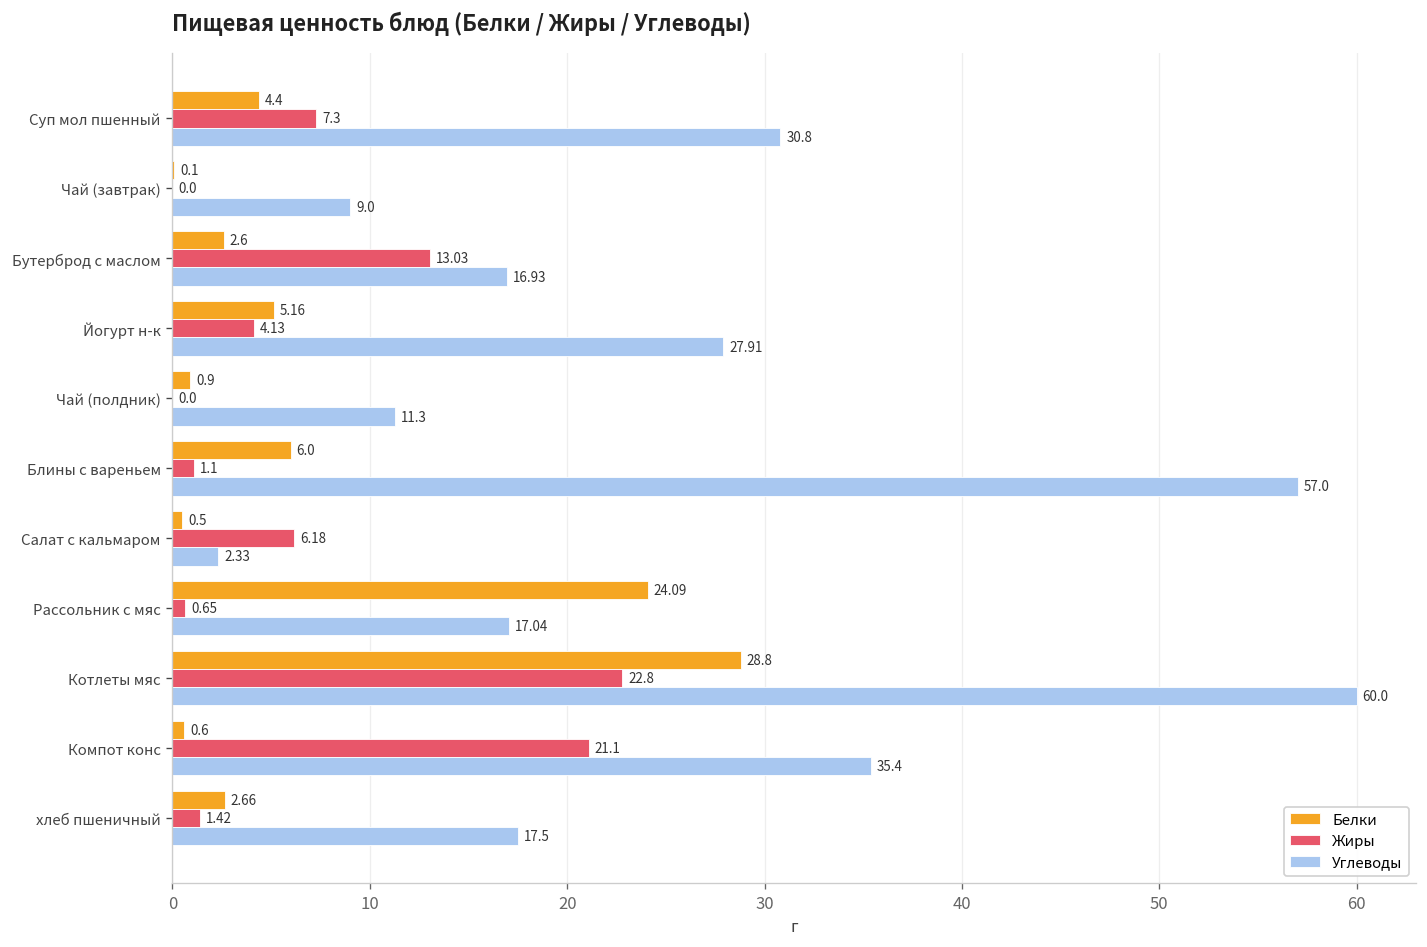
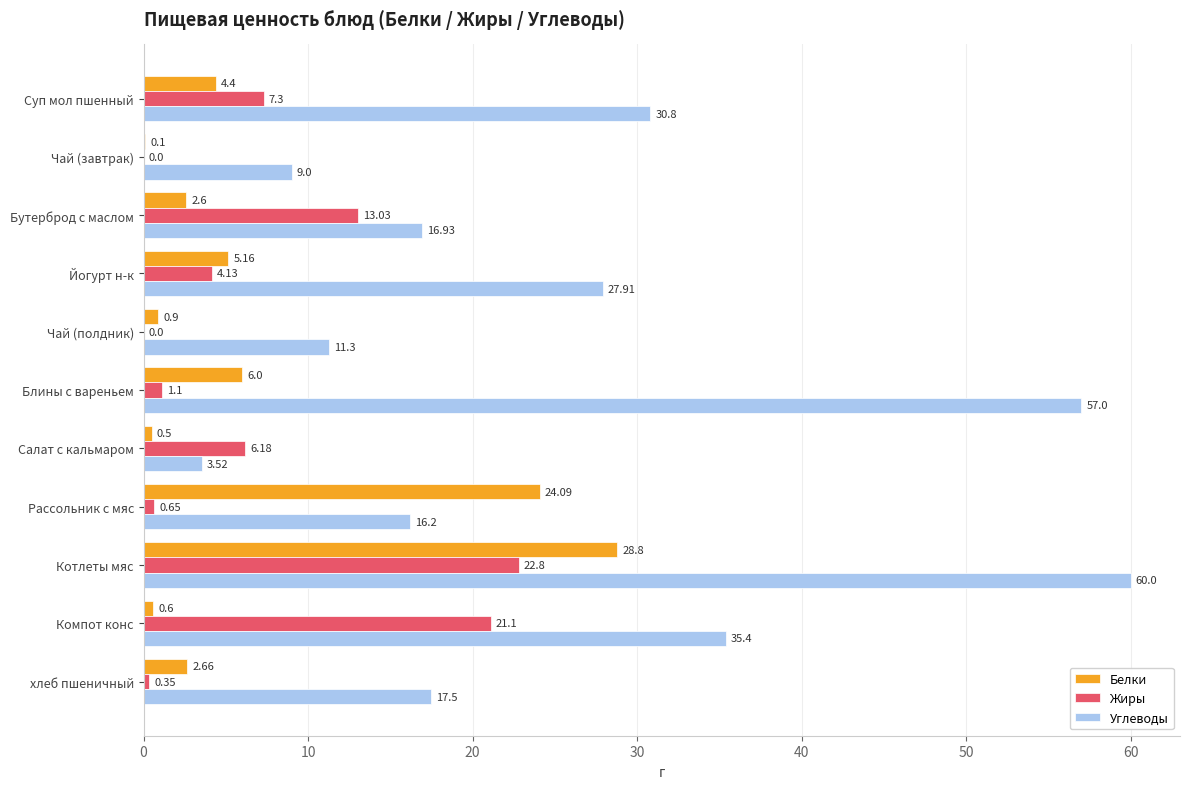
Углеводы, Салат с кальмаром: 2.33 -> 3.52
Углеводы, Рассольник с мяс: 17.04 -> 16.2
Жиры, хлеб пшеничный: 1.42 -> 0.35
